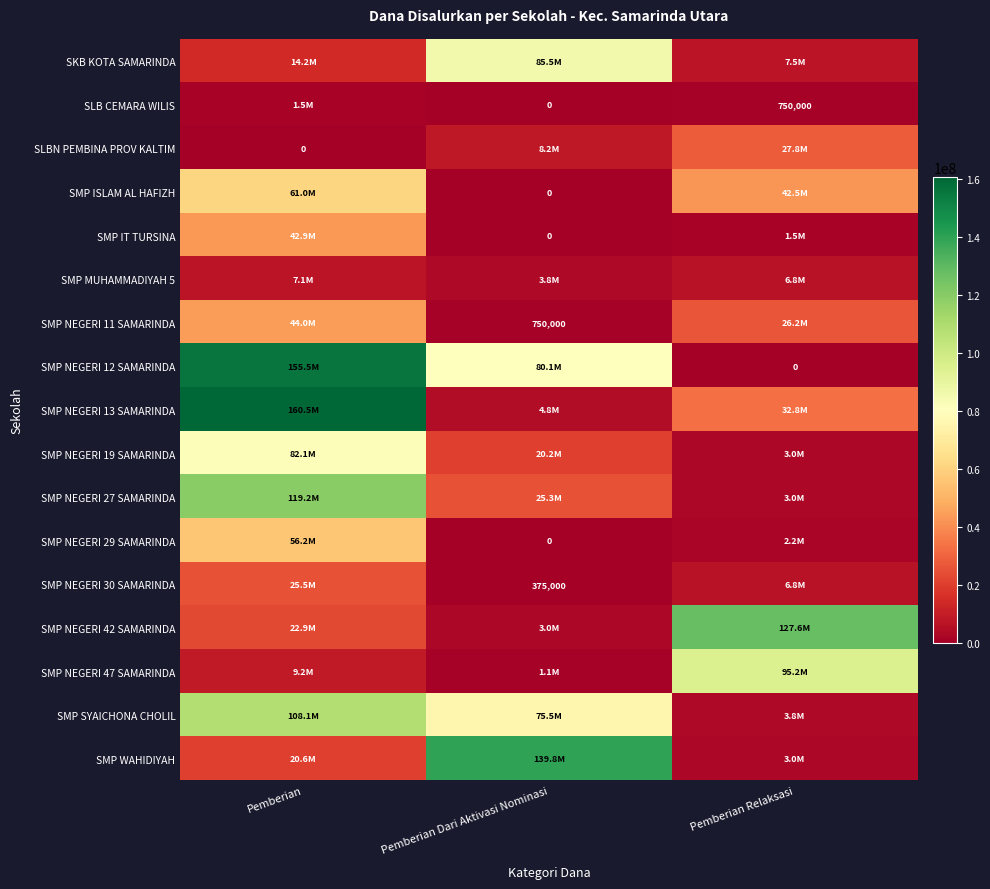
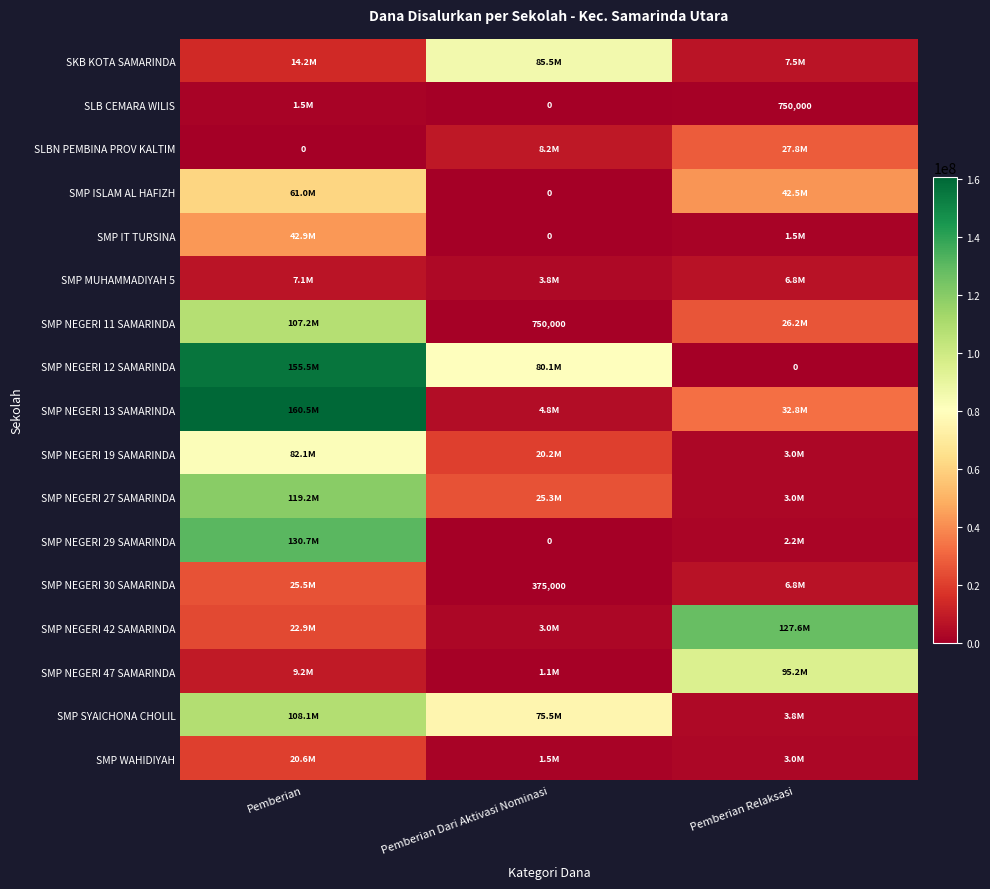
SMP NEGERI 11 SAMARINDA, Pemberian: 44.0M -> 107.2M
SMP NEGERI 29 SAMARINDA, Pemberian: 56.2M -> 130.7M
SMP WAHIDIYAH, Pemberian Dari Aktivasi Nominasi: 139.8M -> 1.5M
